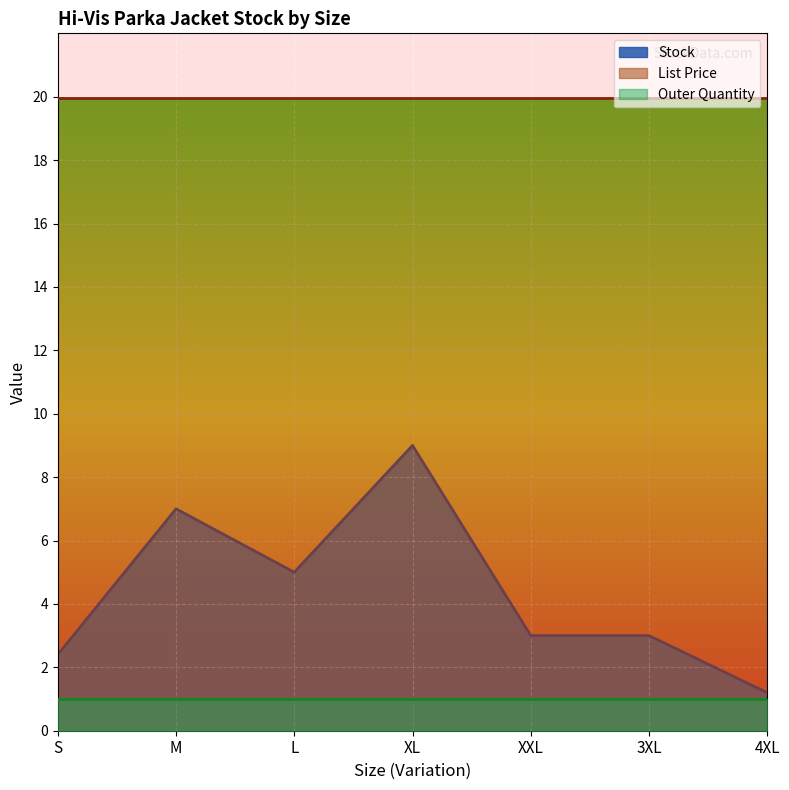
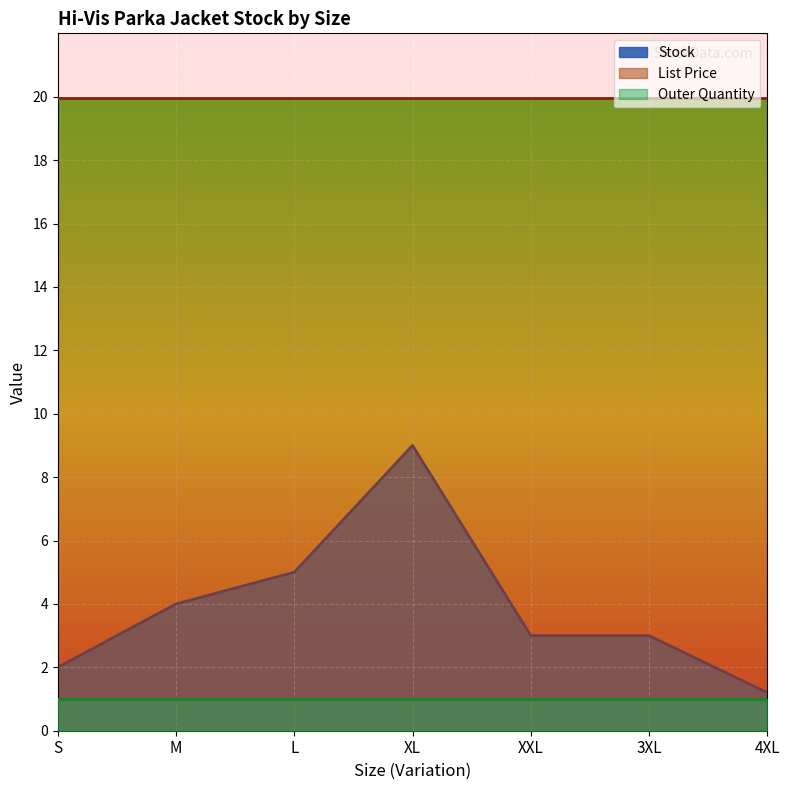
Stock, S: 2.4 -> 2.0
Stock, M: 7 -> 4
